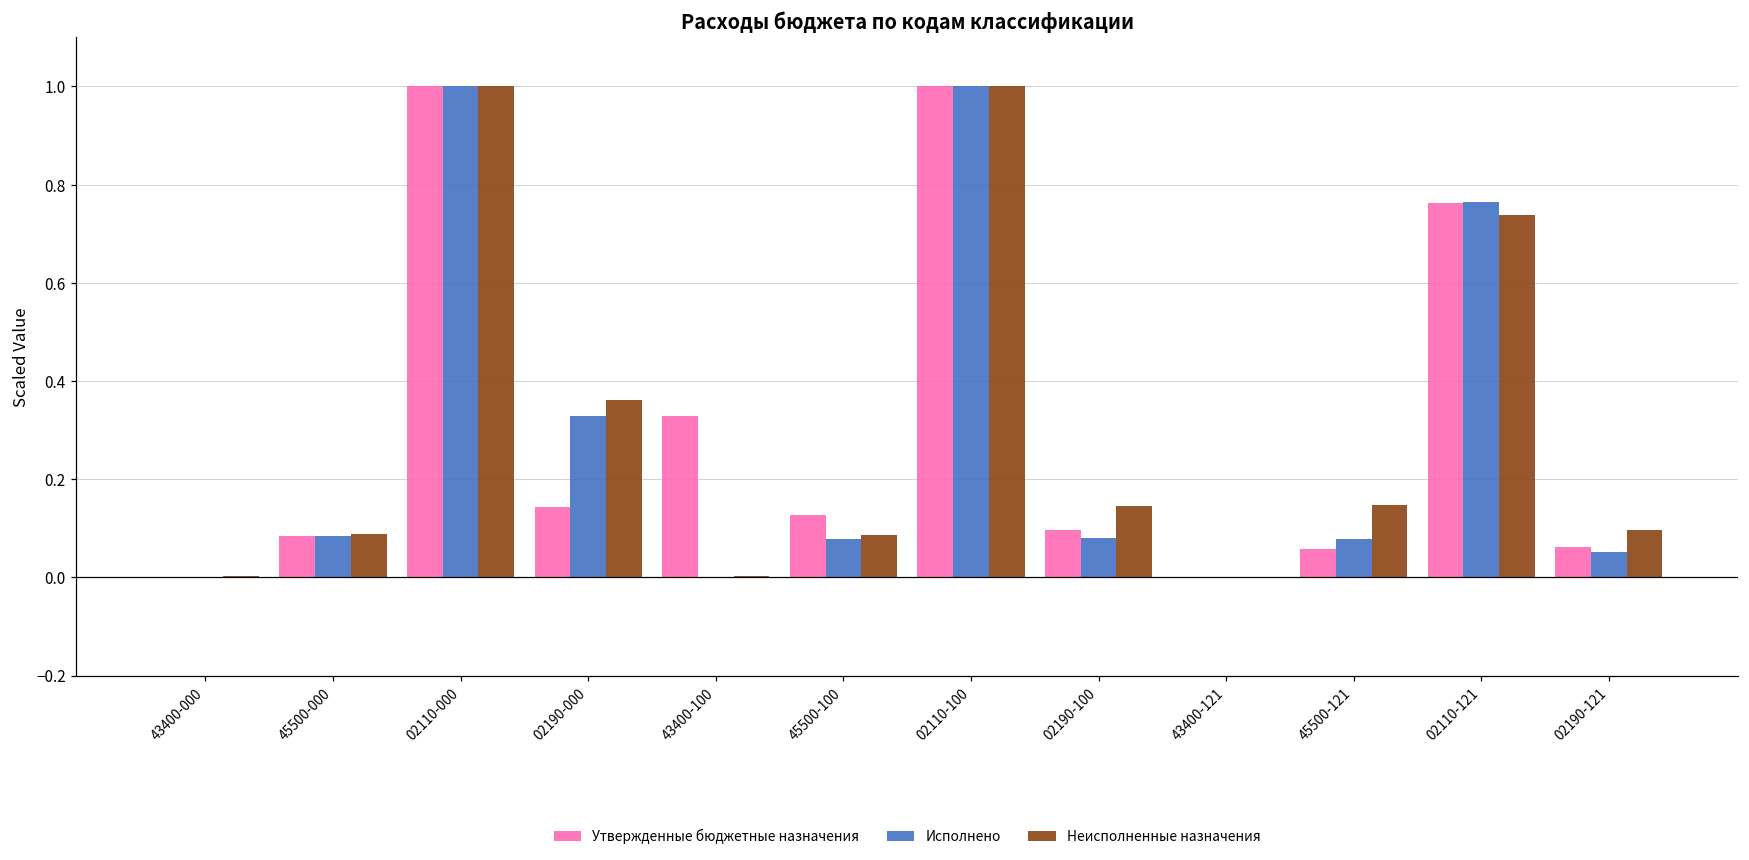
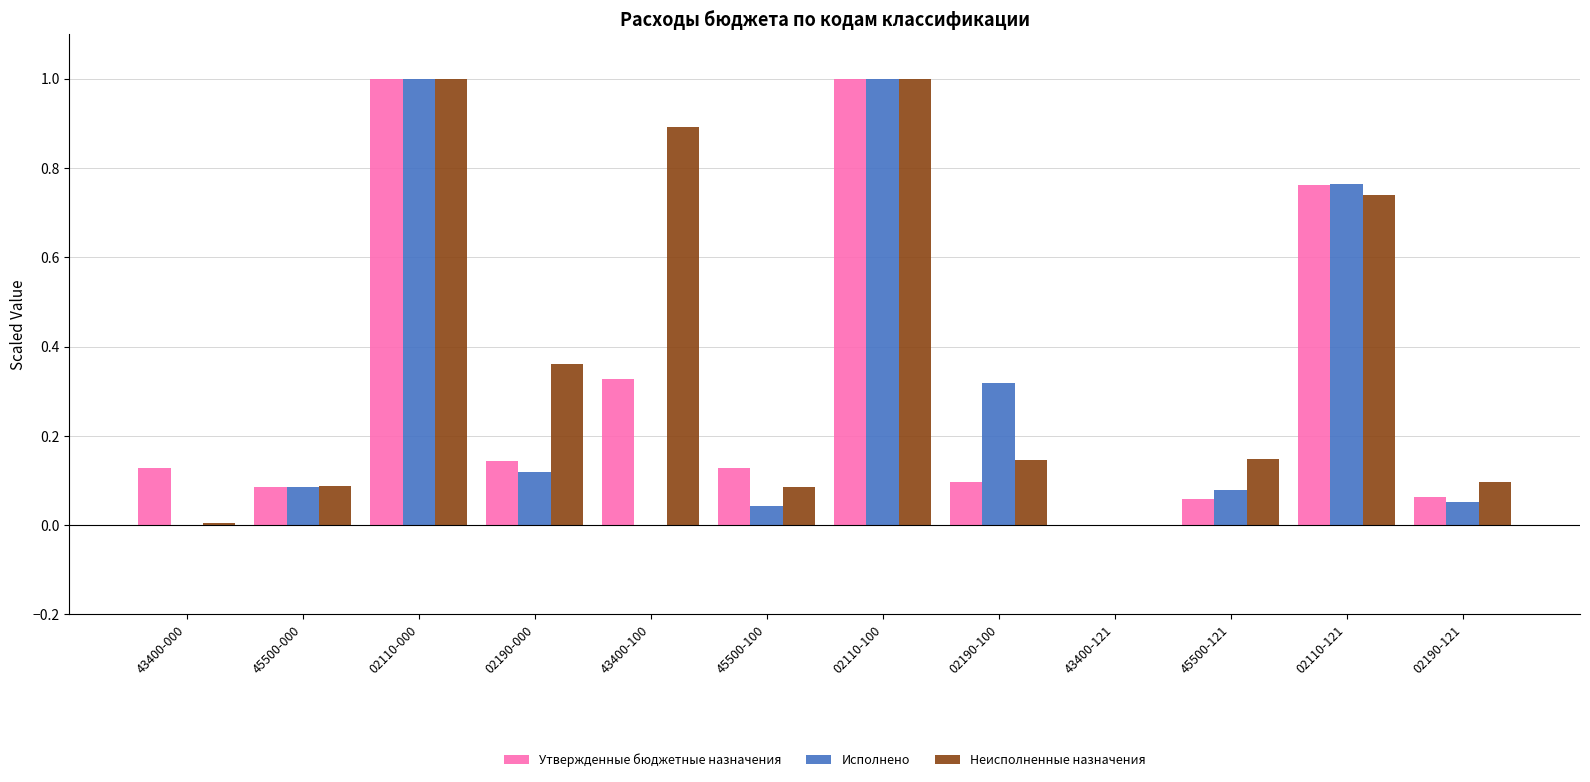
Утвержденные бюджетные назначения, 43400-000: 0.00 -> 0.13
Исполнено, 02190-000: 0.33 -> 0.12
Неисполненные назначения, 43400-100: 0.00 -> 0.89
Исполнено, 45500-100: 0.08 -> 0.04
Исполнено, 02190-100: 0.08 -> 0.32
